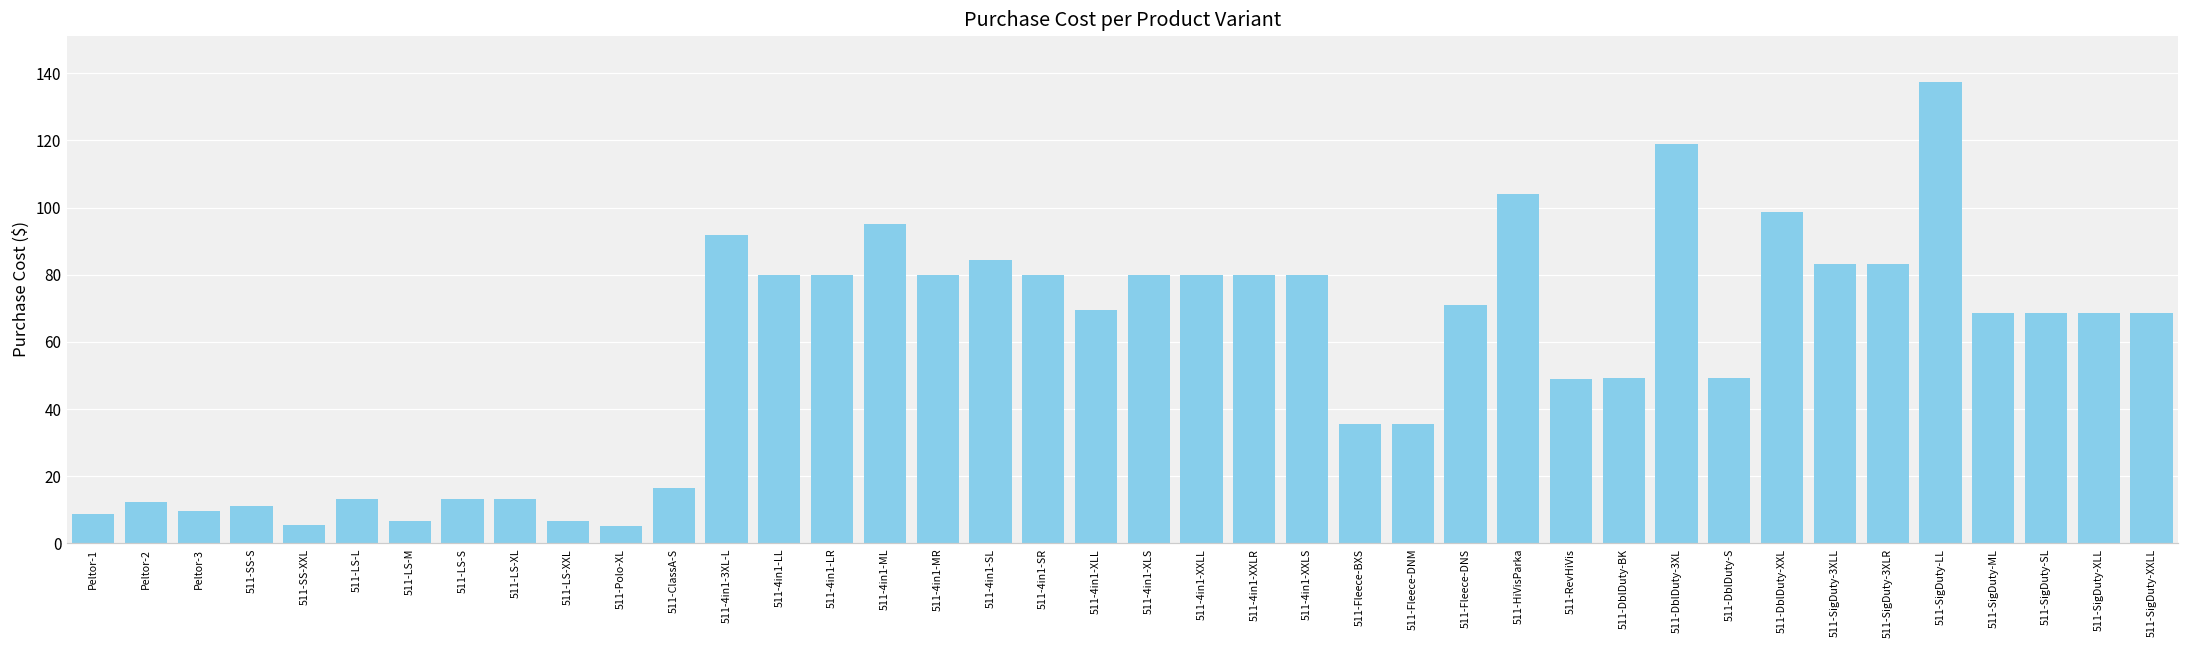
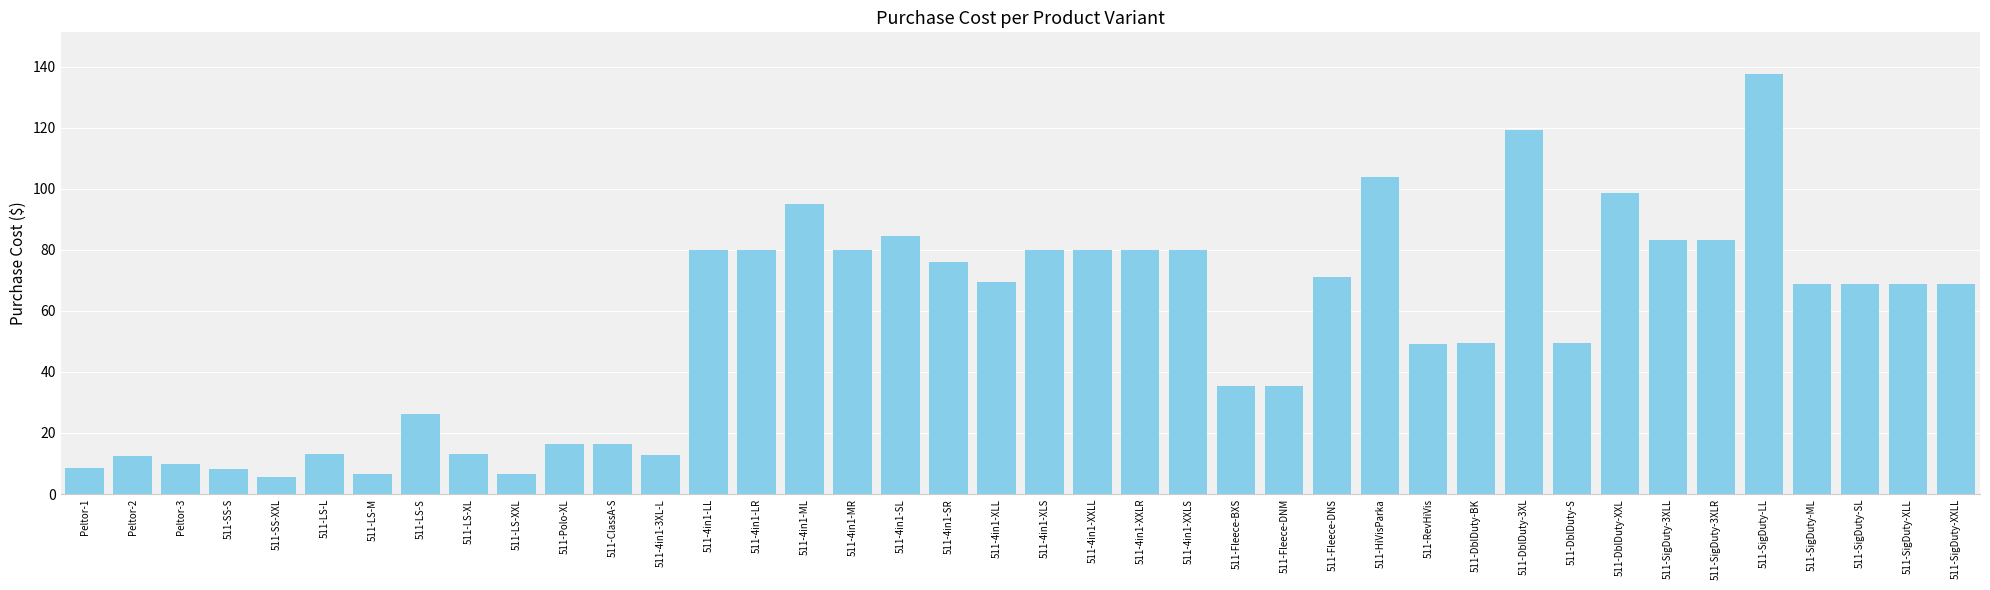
511-SS-S: 11 -> 8
511-LS-S: 13 -> 26
511-Polo-XL: 5 -> 16
511-4in1-3XL-L: 92 -> 13
511-4in1-SR: 80 -> 76
